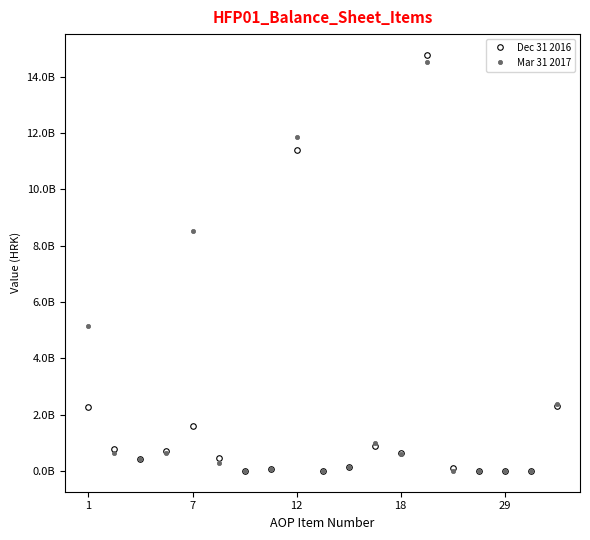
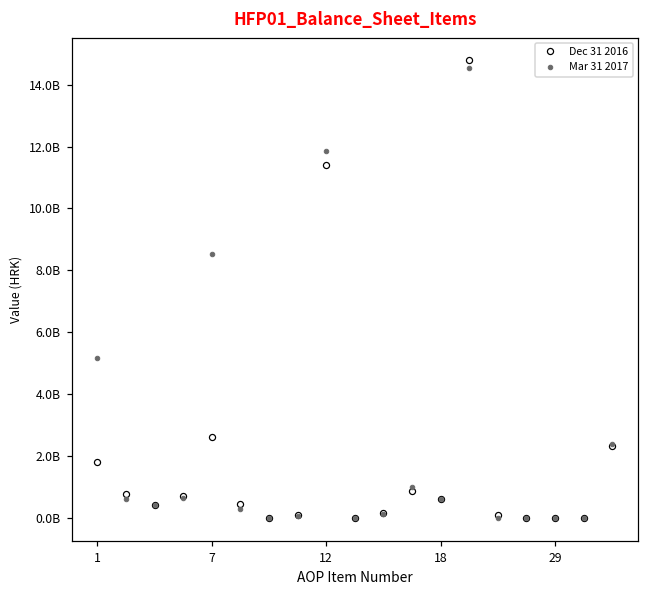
Dec 31 2016, 1: 2300000000 -> 1800000000
Dec 31 2016, 7: 1600000000 -> 2600000000
